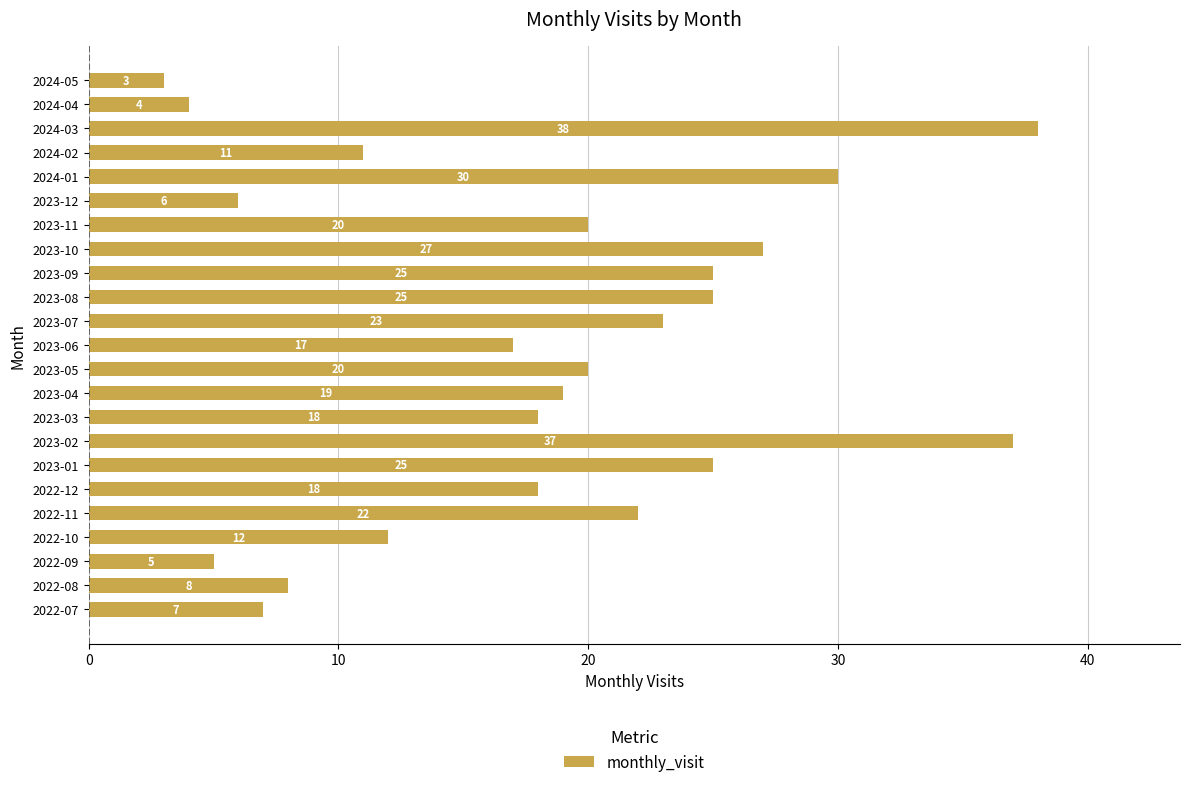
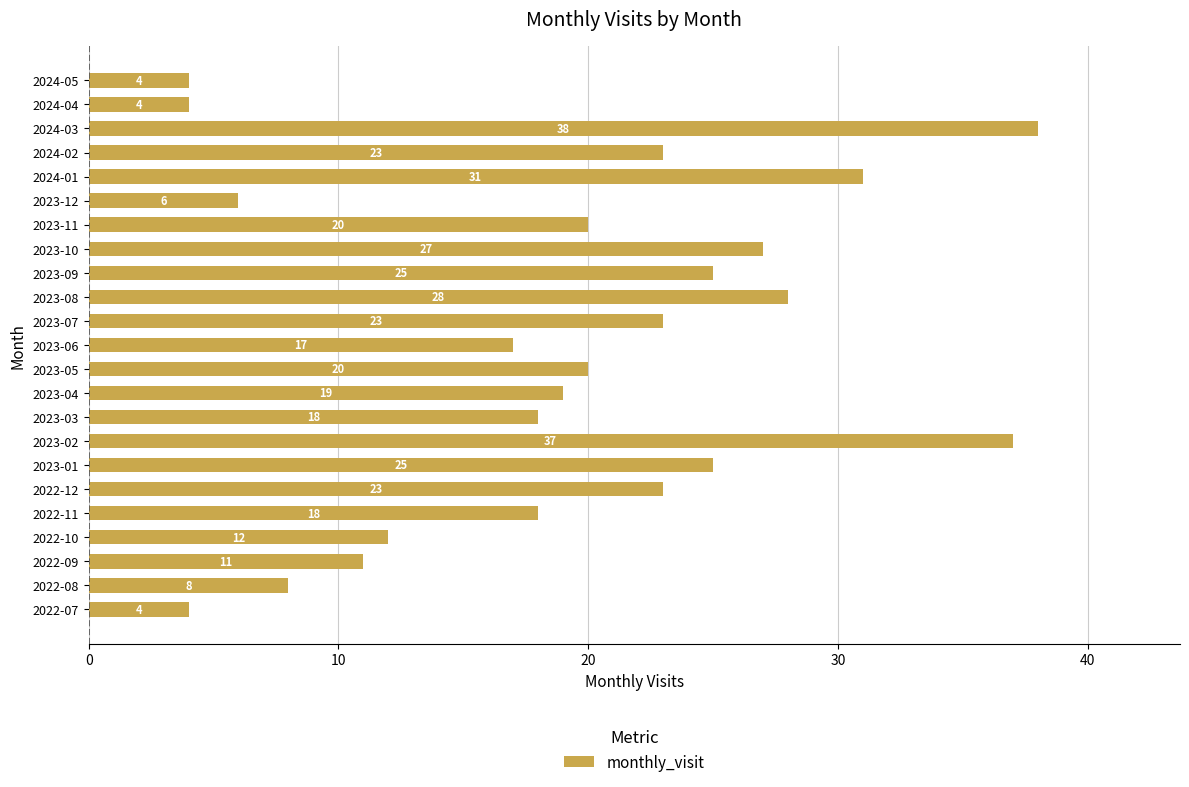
2024-05: 3 -> 4
2024-02: 11 -> 23
2024-01: 30 -> 31
2023-08: 25 -> 28
2022-12: 18 -> 23
2022-11: 22 -> 18
2022-09: 5 -> 11
2022-07: 7 -> 4
